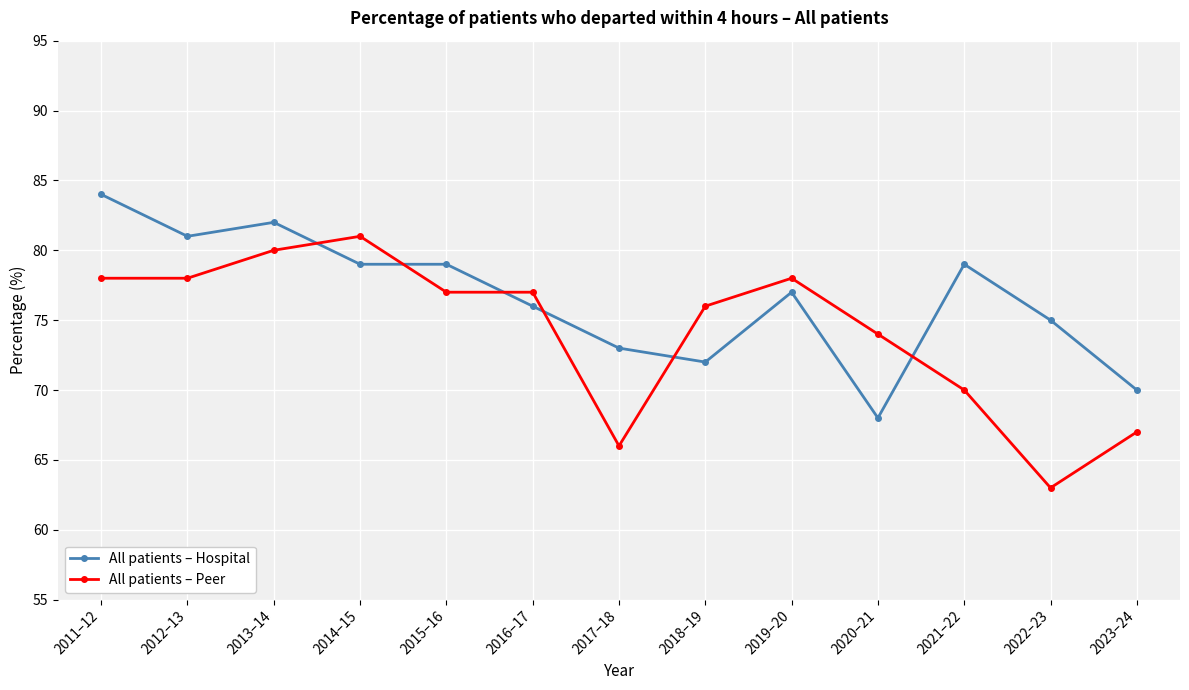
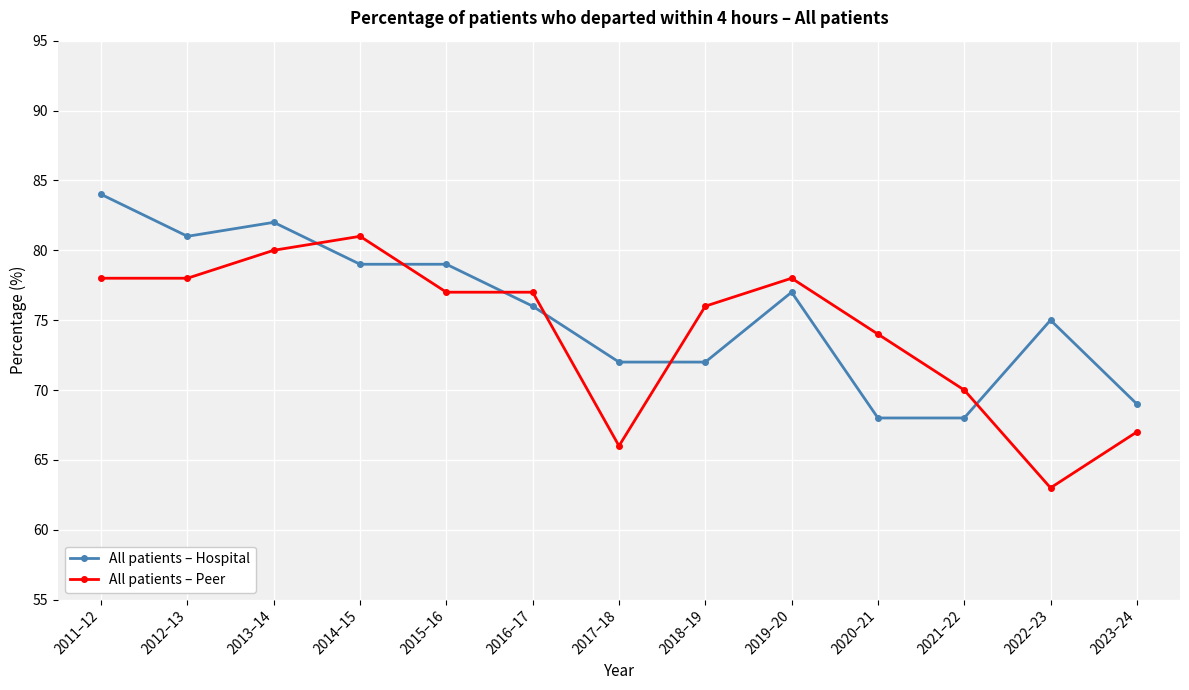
All patients – Hospital, 2017–18: 73 -> 72
All patients – Hospital, 2021–22: 79 -> 68
All patients – Hospital, 2023–24: 70 -> 69
